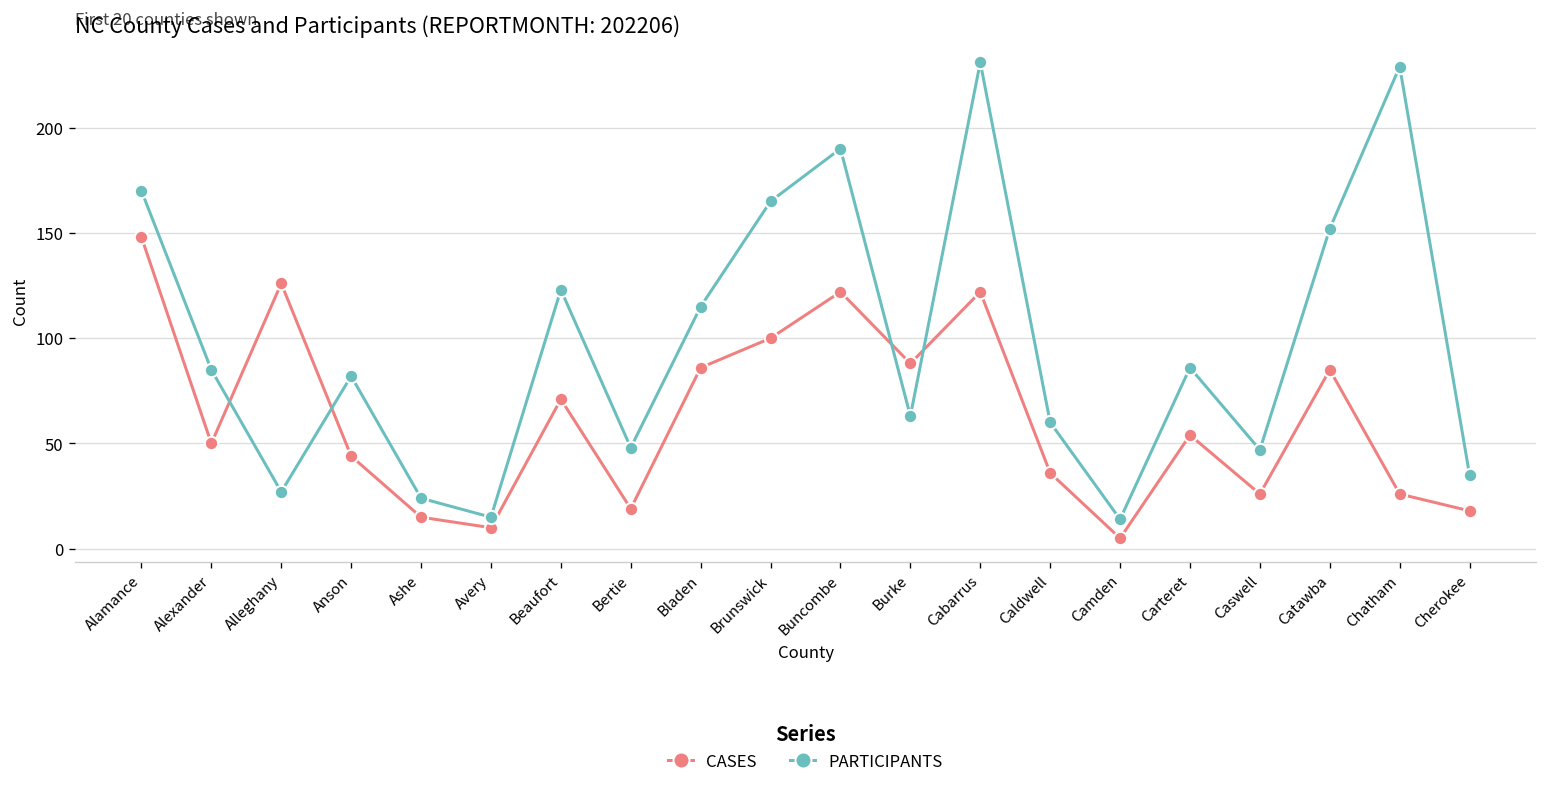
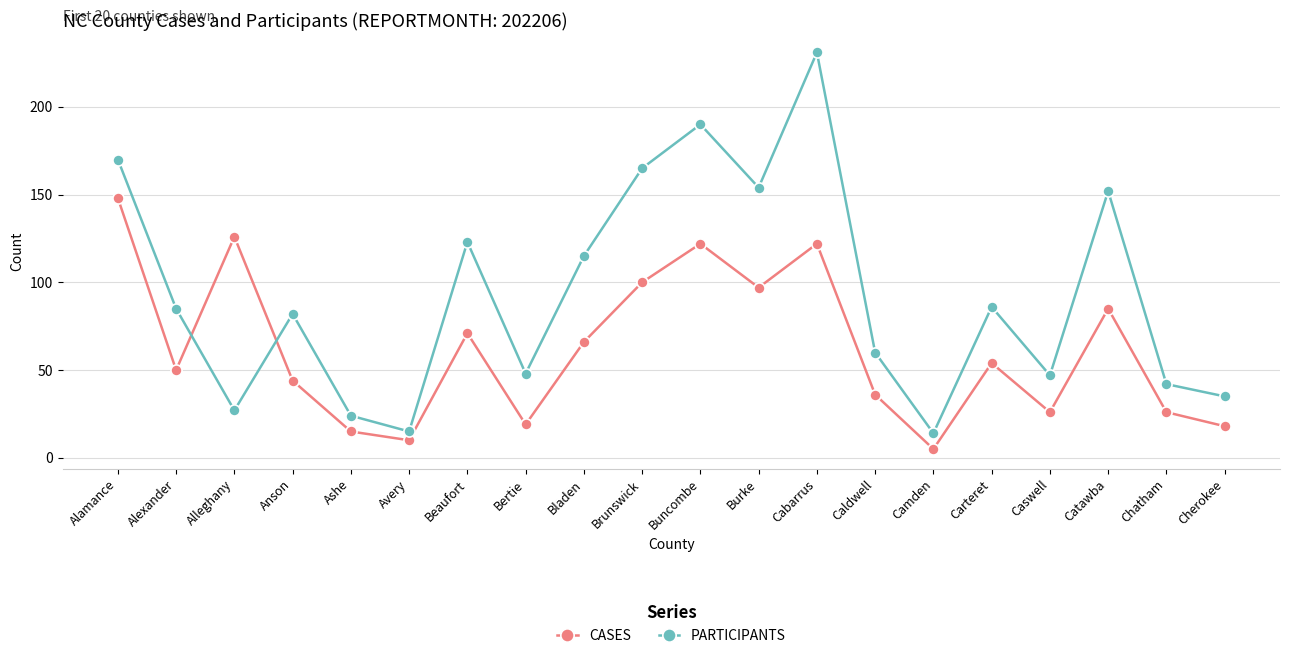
CASES, Bladen: 86 -> 66
CASES, Burke: 88 -> 97
PARTICIPANTS, Burke: 63 -> 154
PARTICIPANTS, Chatham: 229 -> 42
